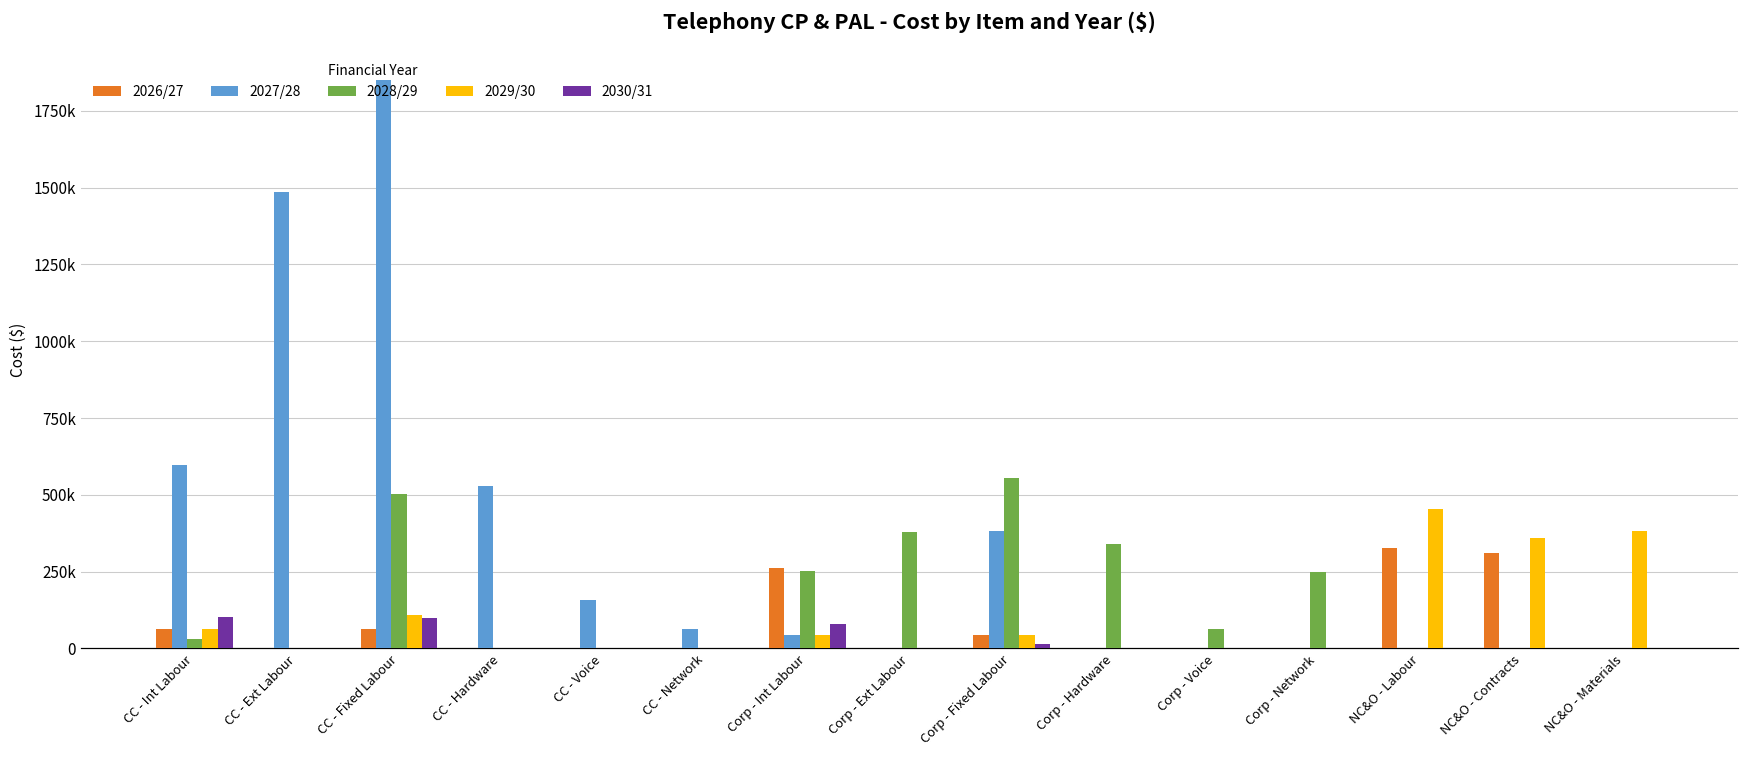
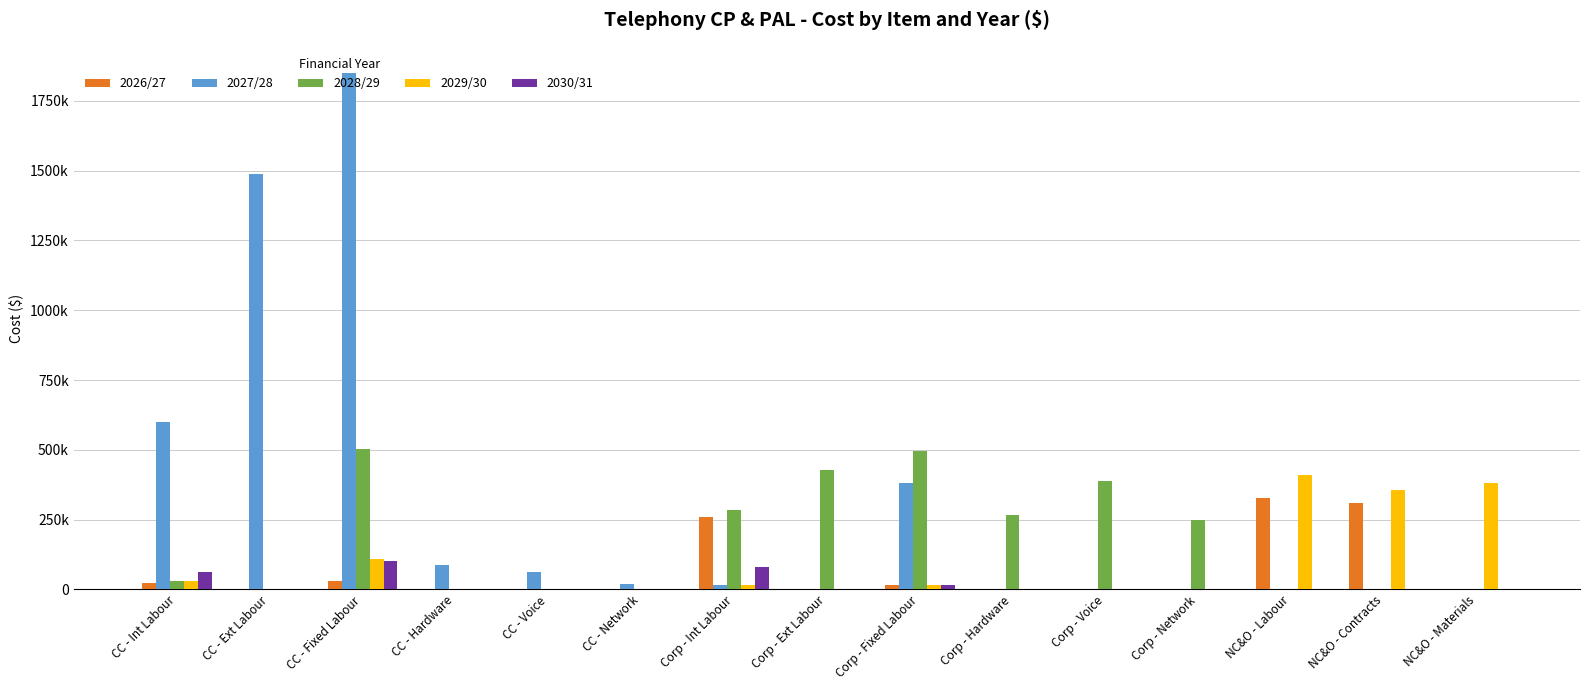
2026/27, CC - Int Labour: 60000 -> 20000
2029/30, CC - Int Labour: 60000 -> 30000
2030/31, CC - Int Labour: 100000 -> 60000
2026/27, CC - Fixed Labour: 60000 -> 30000
2027/28, CC - Hardware: 530000 -> 90000
2027/28, CC - Voice: 160000 -> 60000
2027/28, CC - Network: 60000 -> 20000
2027/28, Corp - Int Labour: 40000 -> 10000
2028/29, Corp - Int Labour: 250000 -> 290000
2029/30, Corp - Int Labour: 40000 -> 20000
2028/29, Corp - Ext Labour: 380000 -> 430000
2026/27, Corp - Fixed Labour: 40000 -> 10000
2028/29, Corp - Fixed Labour: 560000 -> 500000
2029/30, Corp - Fixed Labour: 40000 -> 10000
2028/29, Corp - Hardware: 340000 -> 270000
2028/29, Corp - Voice: 60000 -> 390000
2029/30, NC&O - Labour: 450000 -> 410000
